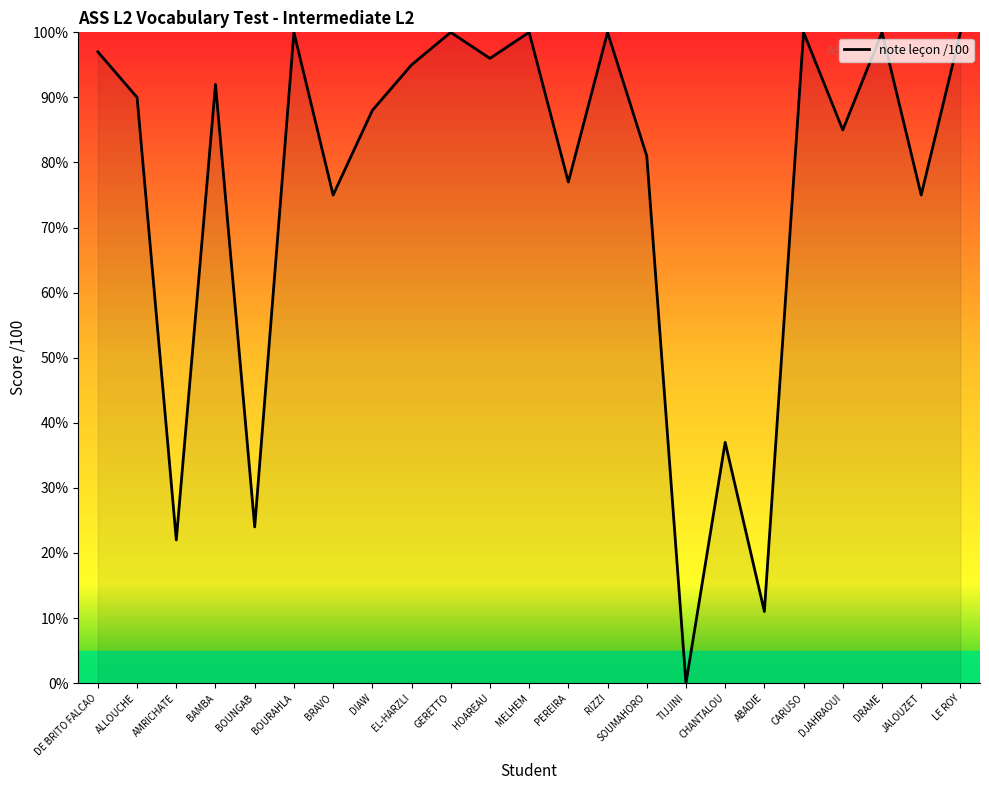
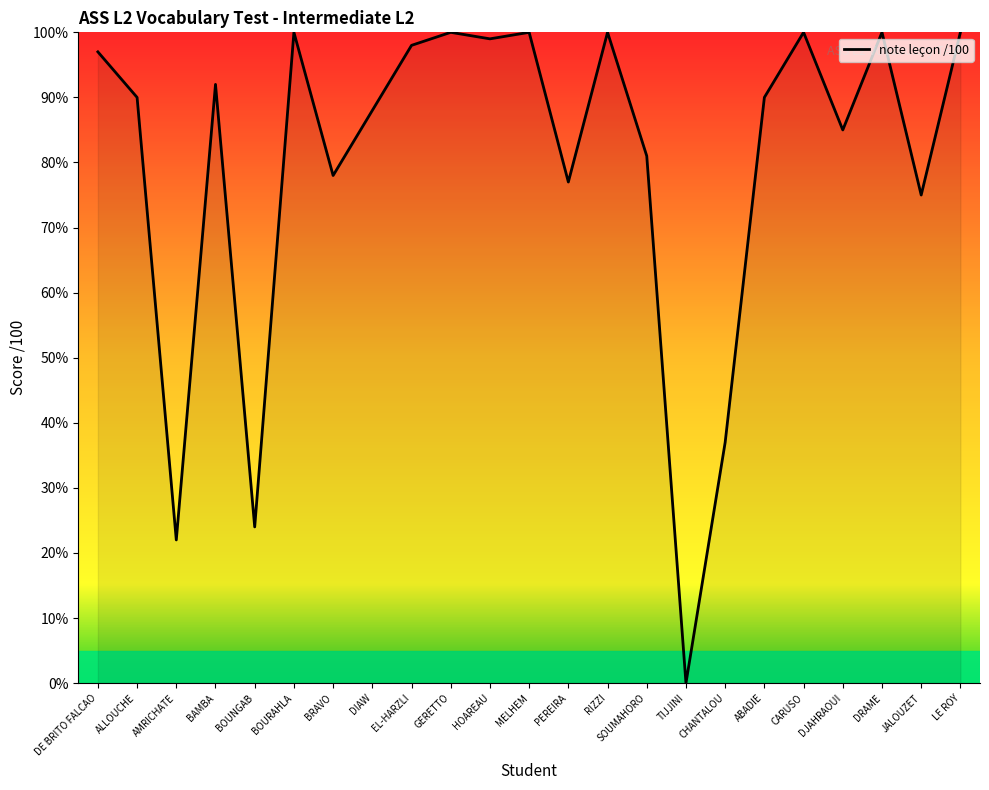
BRAVO: 75% -> 78%
EL-HARZLI: 95% -> 98%
HOAREAU: 96% -> 99%
ABADIE: 11% -> 90%
